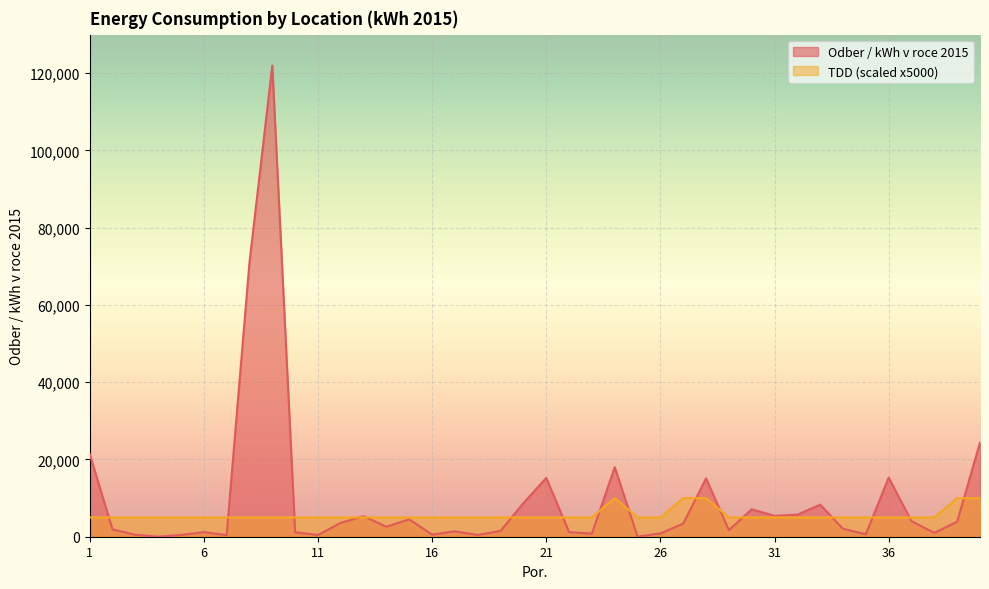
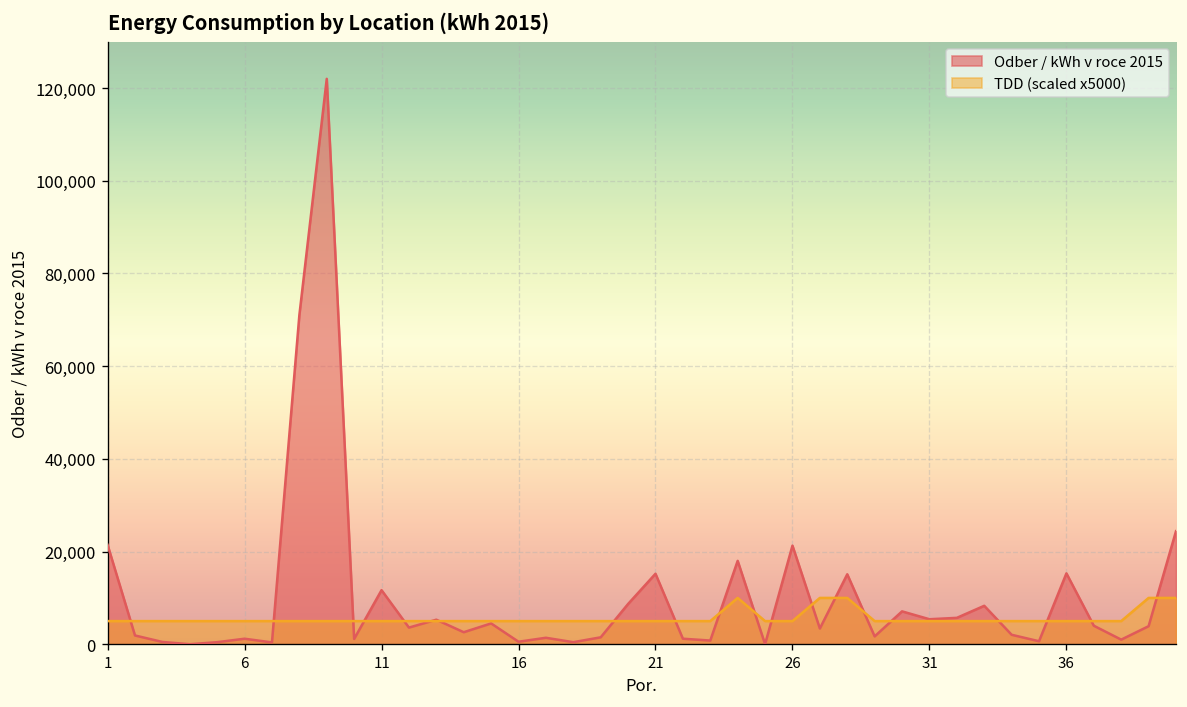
Odber / kWh v roce 2015, 11: 0 -> 12,000
Odber / kWh v roce 2015, 26: 1,000 -> 21,000
